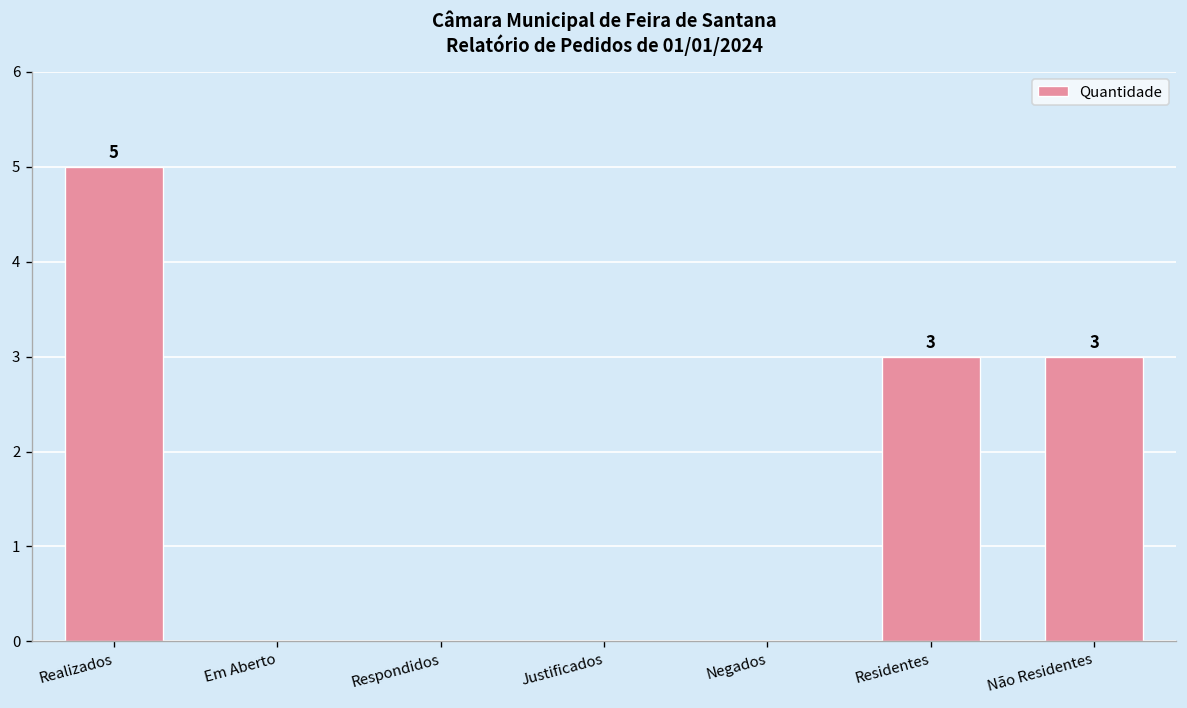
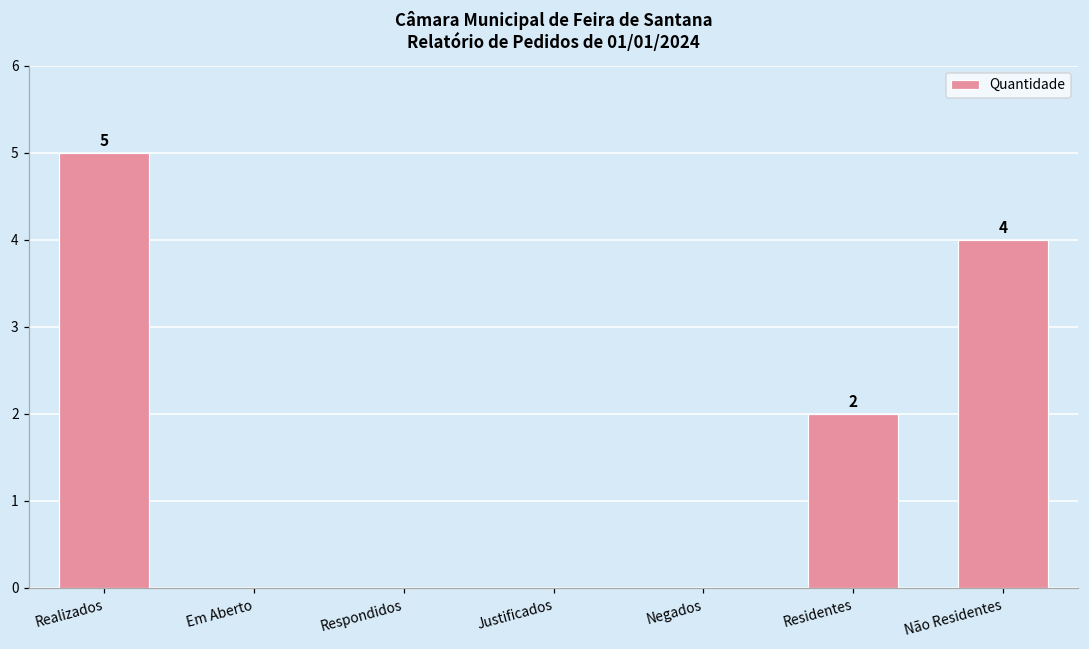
Residentes: 3 -> 2
Não Residentes: 3 -> 4
